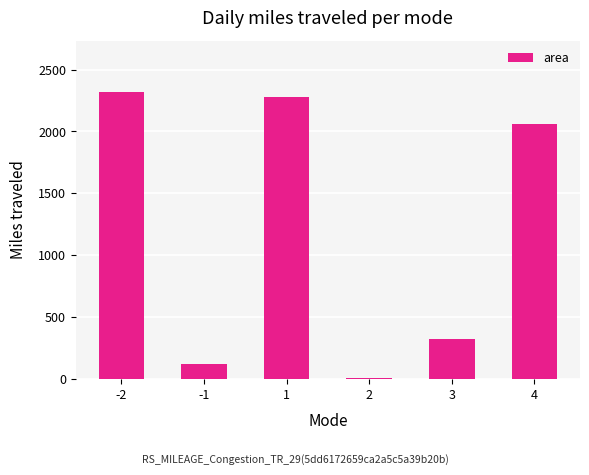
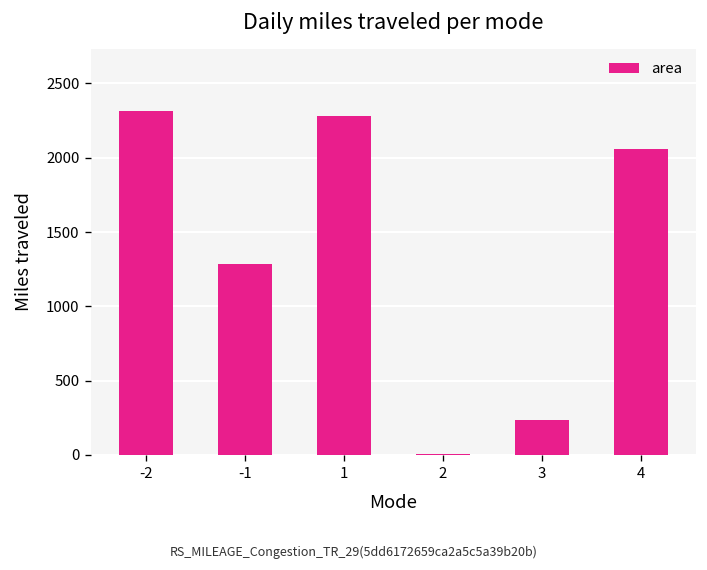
-1: 130 -> 1280
3: 330 -> 230
